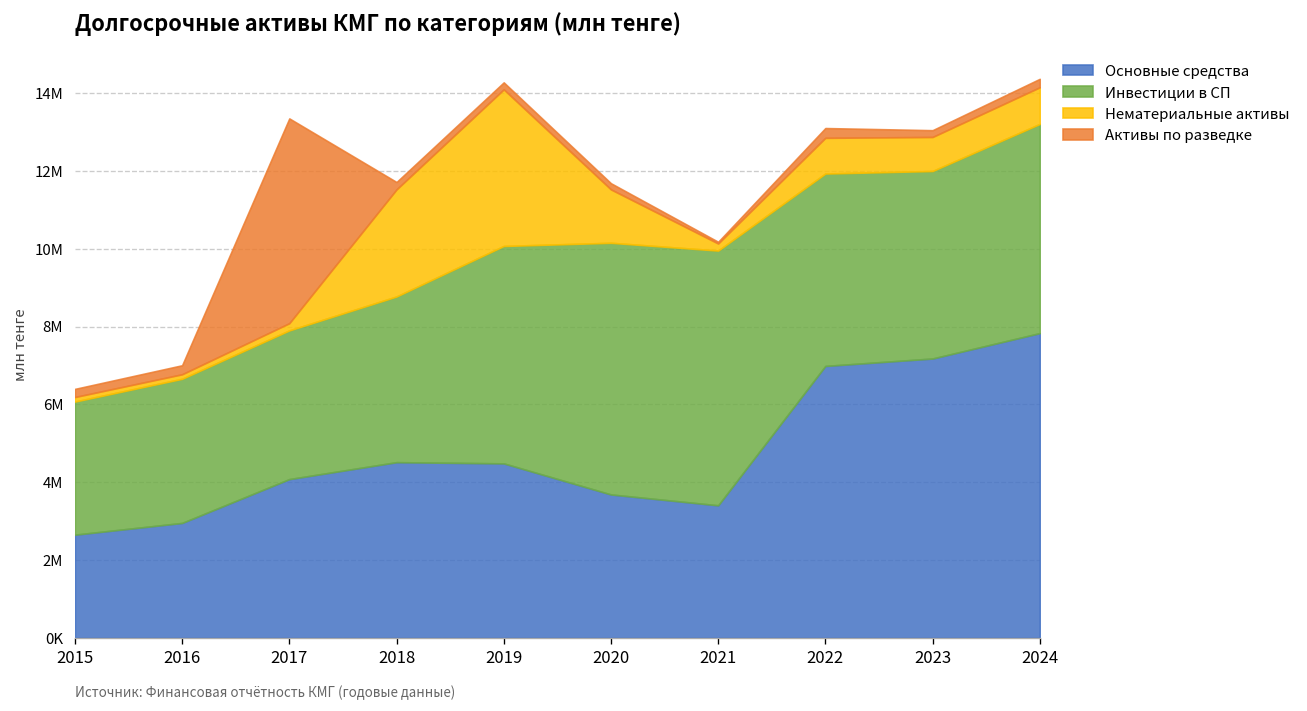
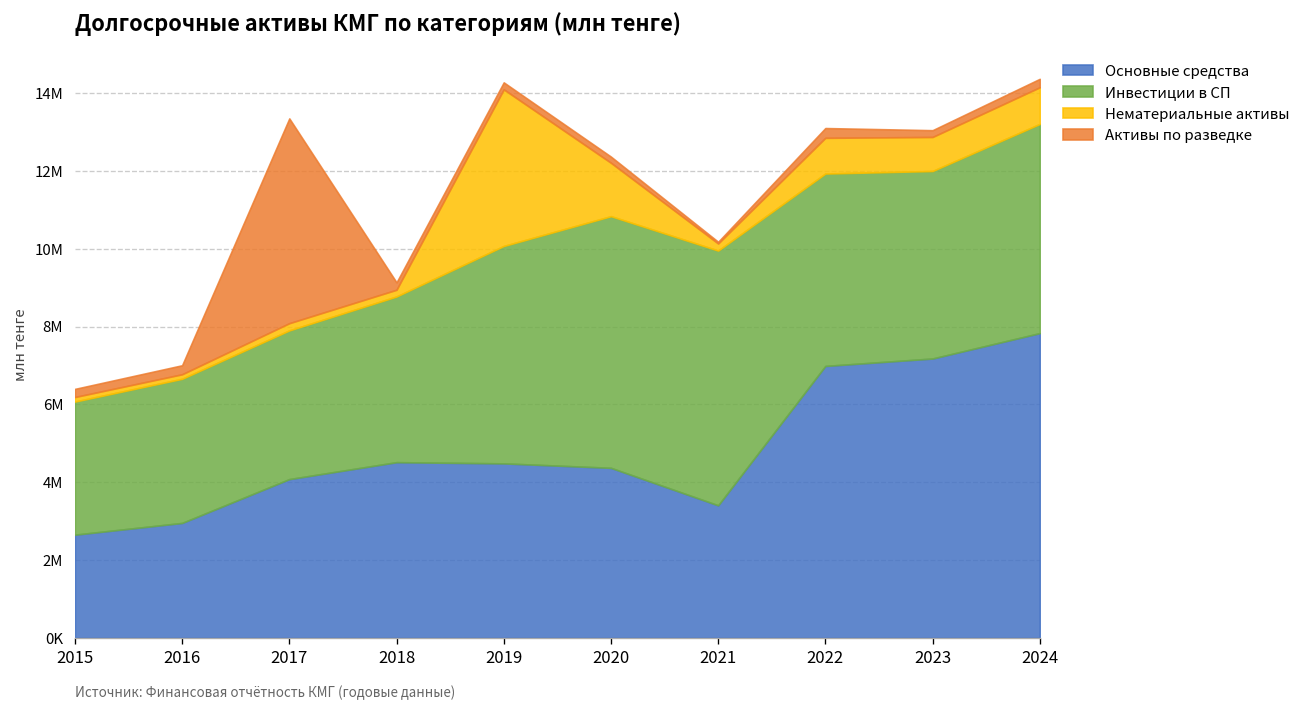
Нематериальные активы, 2018: 2800000 -> 200000
Основные средства, 2020: 3700000 -> 4400000
